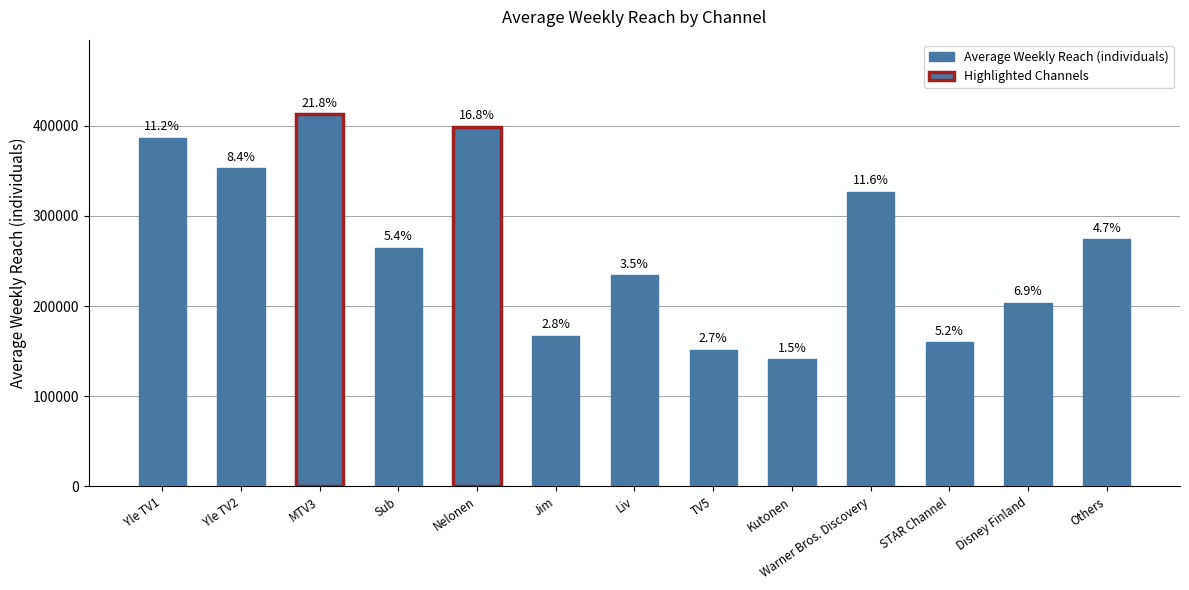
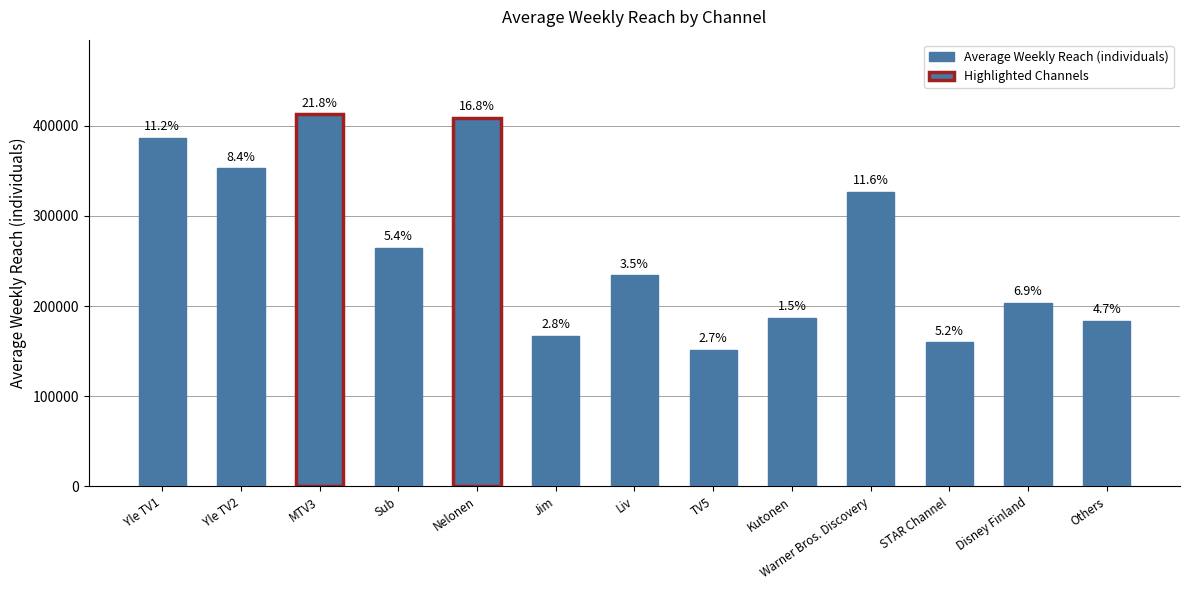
Nelonen: 400000 -> 410000
Kutonen: 140000 -> 190000
Others: 270000 -> 180000
